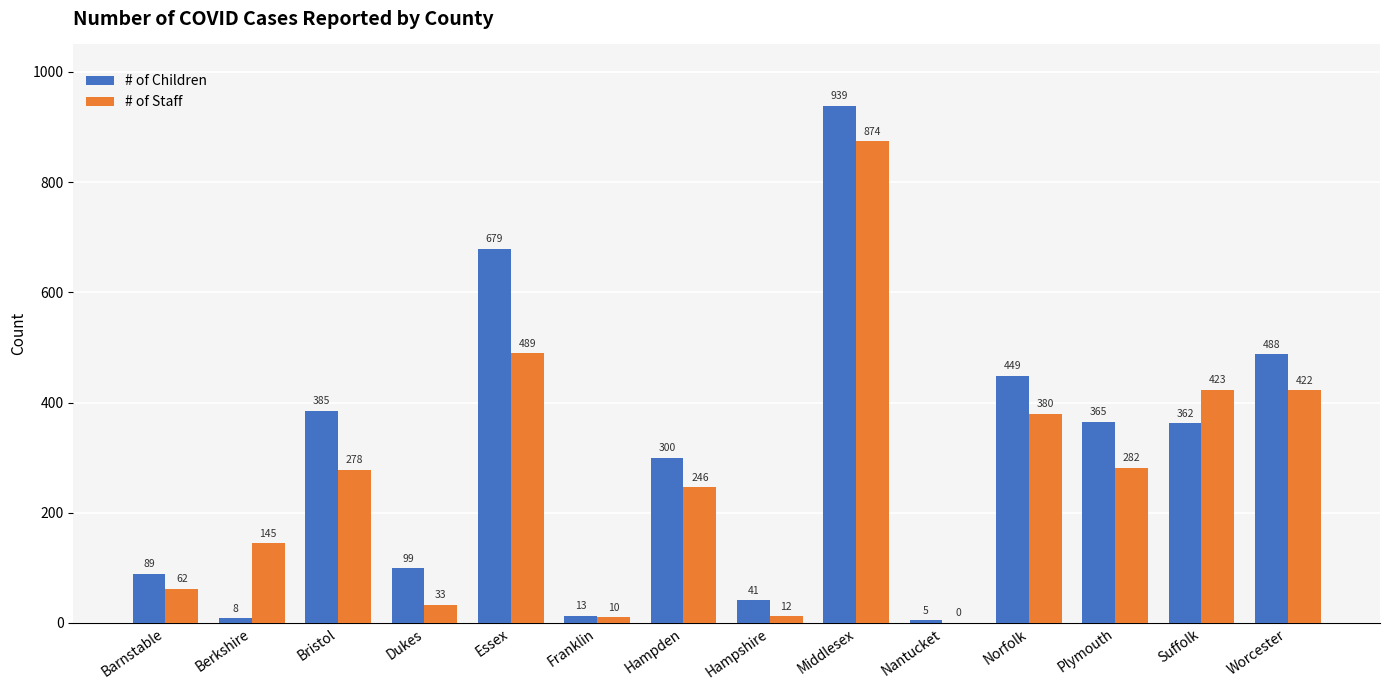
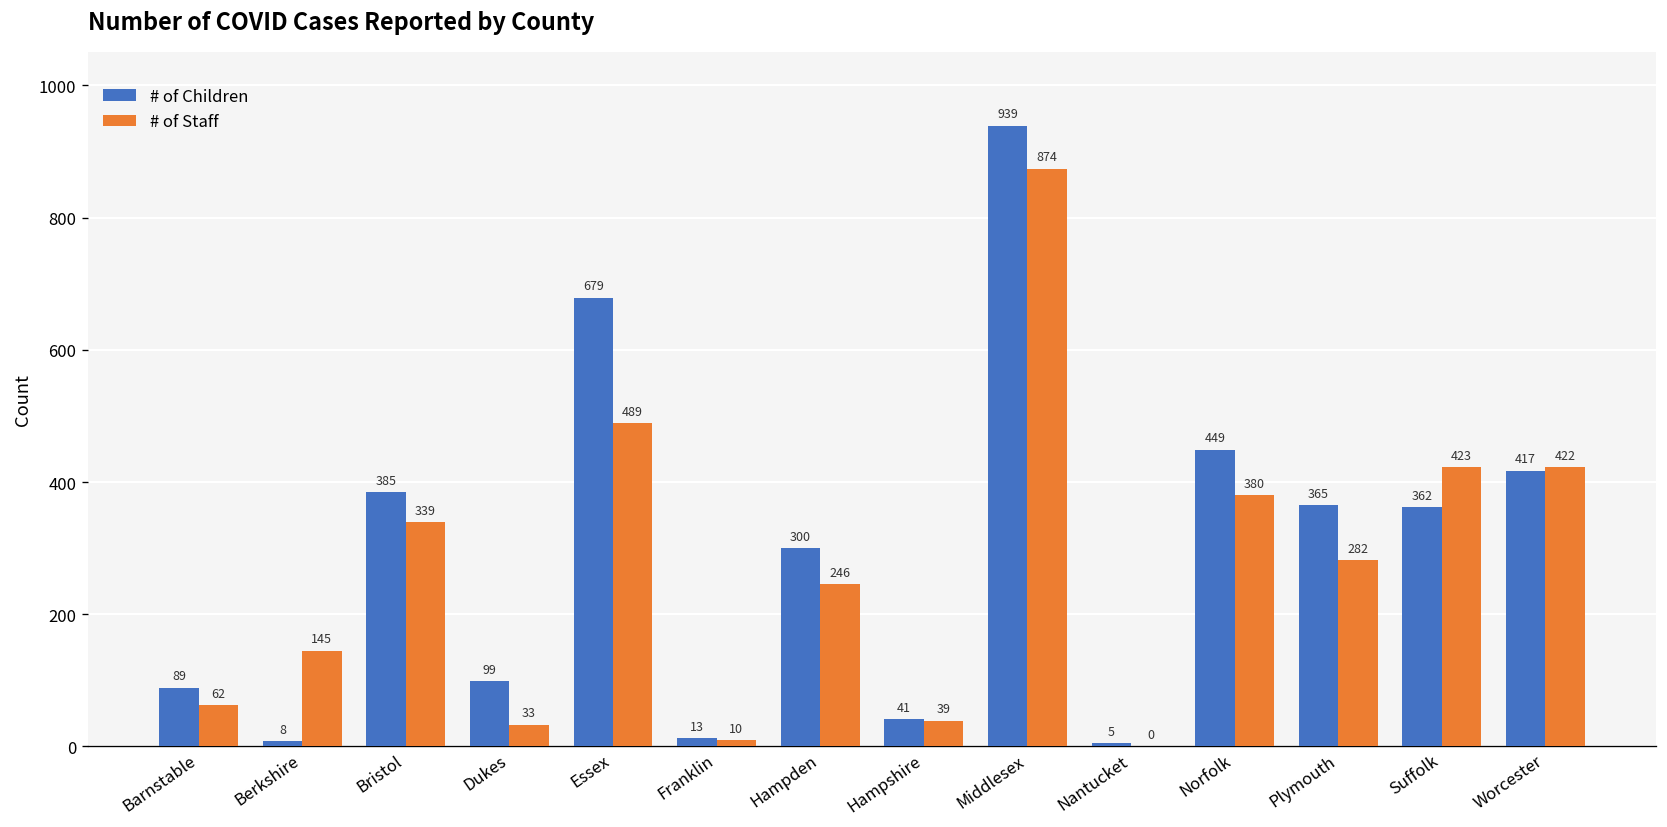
# of Staff, Bristol: 278 -> 339
# of Staff, Hampshire: 12 -> 39
# of Children, Worcester: 488 -> 417
